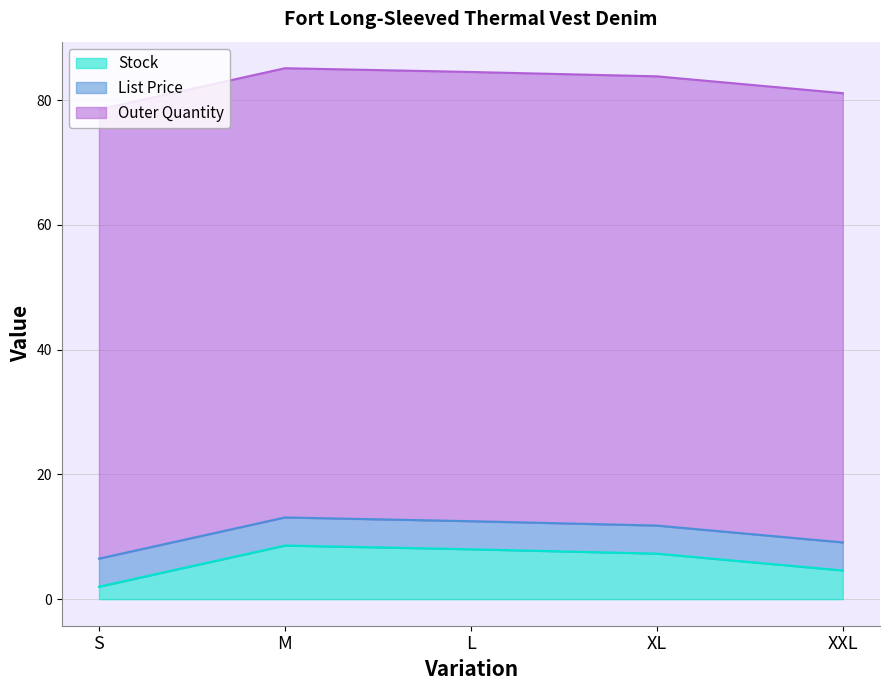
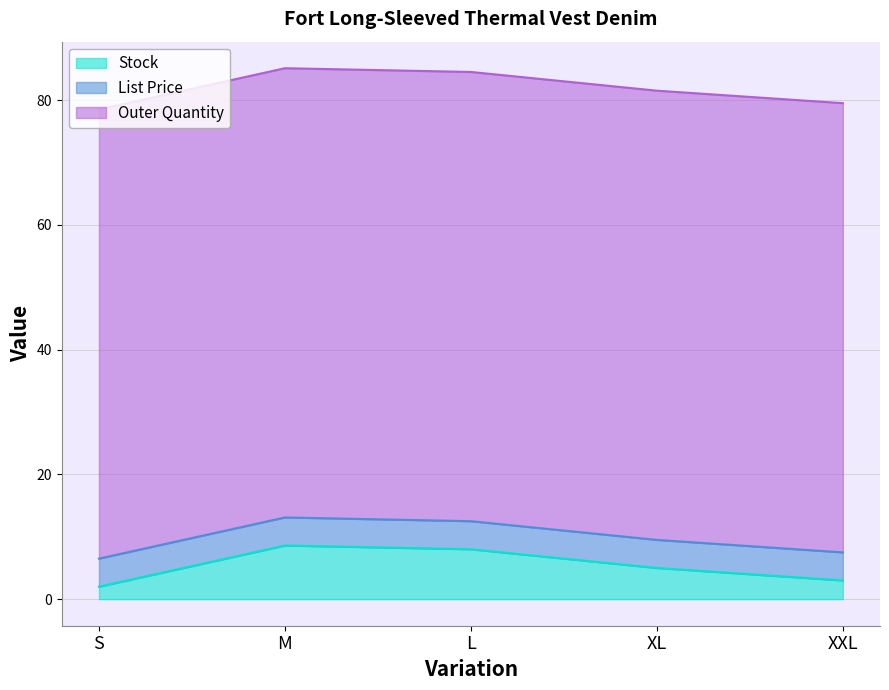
Stock, XL: 7 -> 5
Stock, XXL: 5 -> 3
